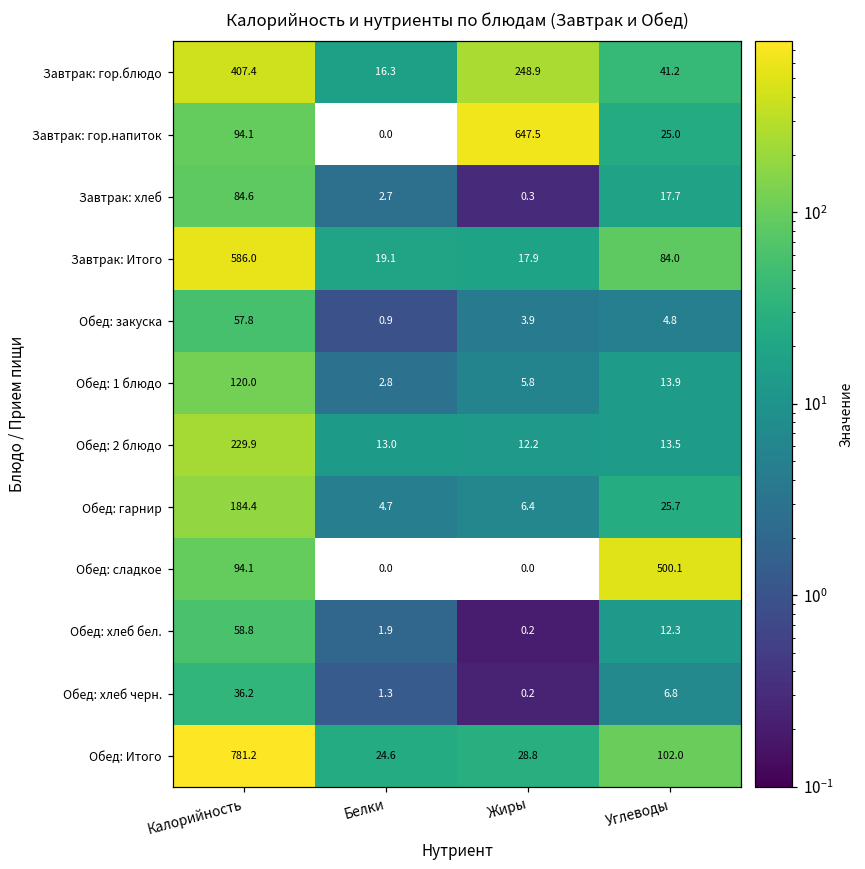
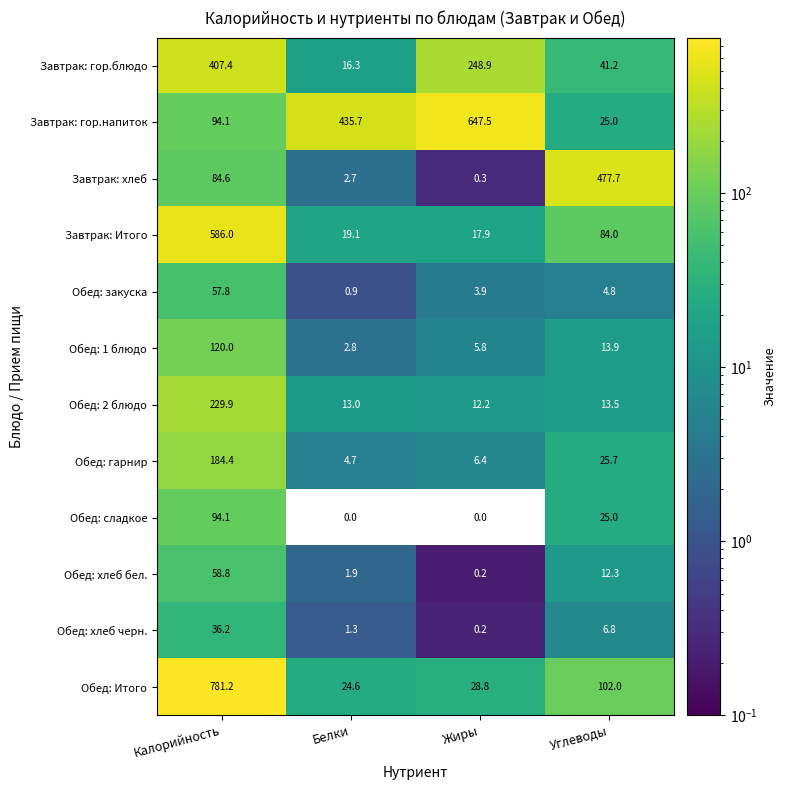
Завтрак: гор.напиток, Белки: 0.0 -> 435.7
Завтрак: хлеб, Углеводы: 17.7 -> 477.7
Обед: сладкое, Углеводы: 500.1 -> 25.0
